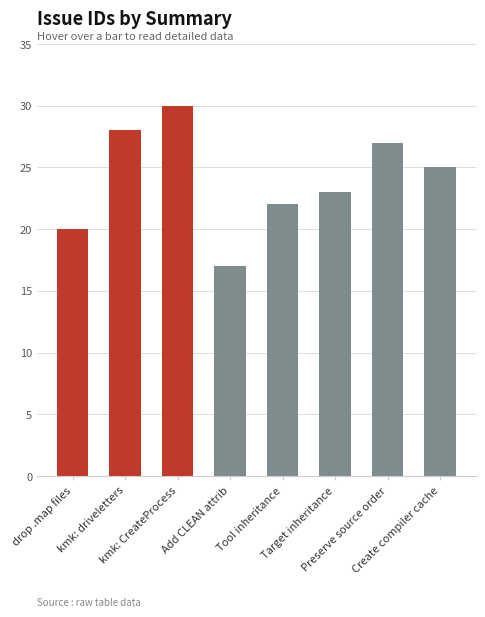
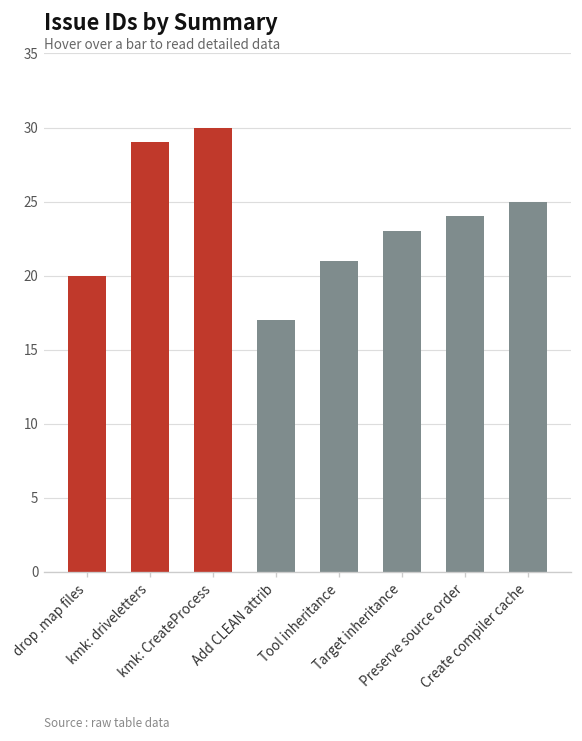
kmk: driveletters: 28 -> 29
Tool inheritance: 22 -> 21
Preserve source order: 27 -> 24
